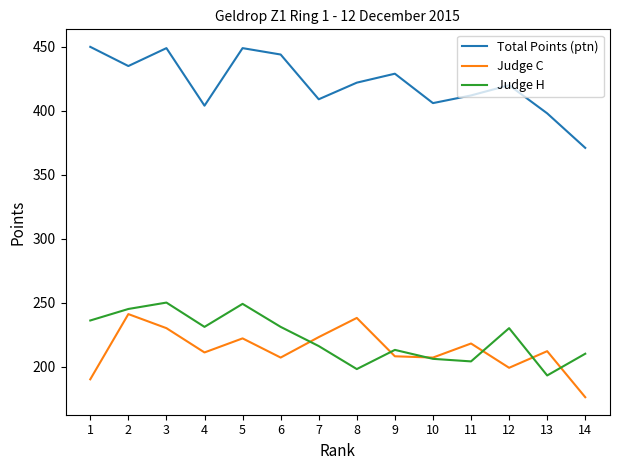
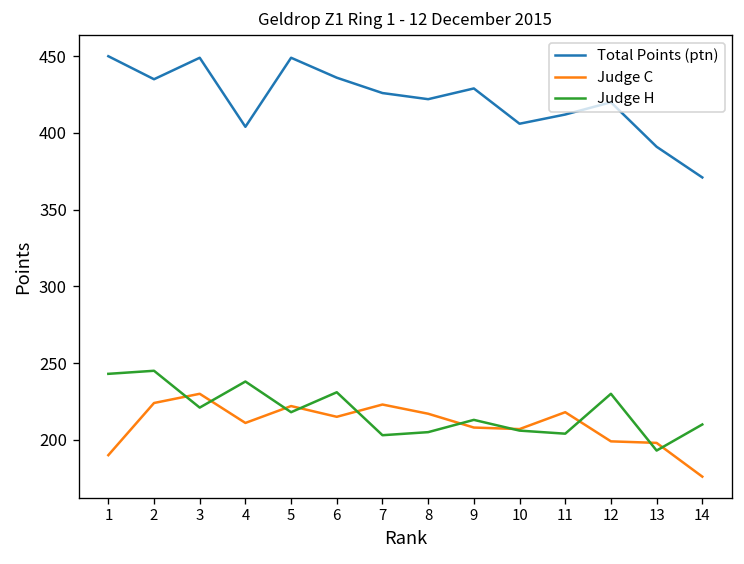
Judge H, 1: 236 -> 243
Judge C, 2: 241 -> 224
Judge H, 3: 250 -> 221
Judge H, 4: 231 -> 238
Judge H, 5: 249 -> 218
Total Points (ptn), 6: 444 -> 436
Judge C, 6: 207 -> 215
Total Points (ptn), 7: 409 -> 426
Judge H, 7: 216 -> 203
Judge C, 8: 238 -> 217
Judge H, 8: 198 -> 205
Total Points (ptn), 13: 398 -> 391
Judge C, 13: 212 -> 198
